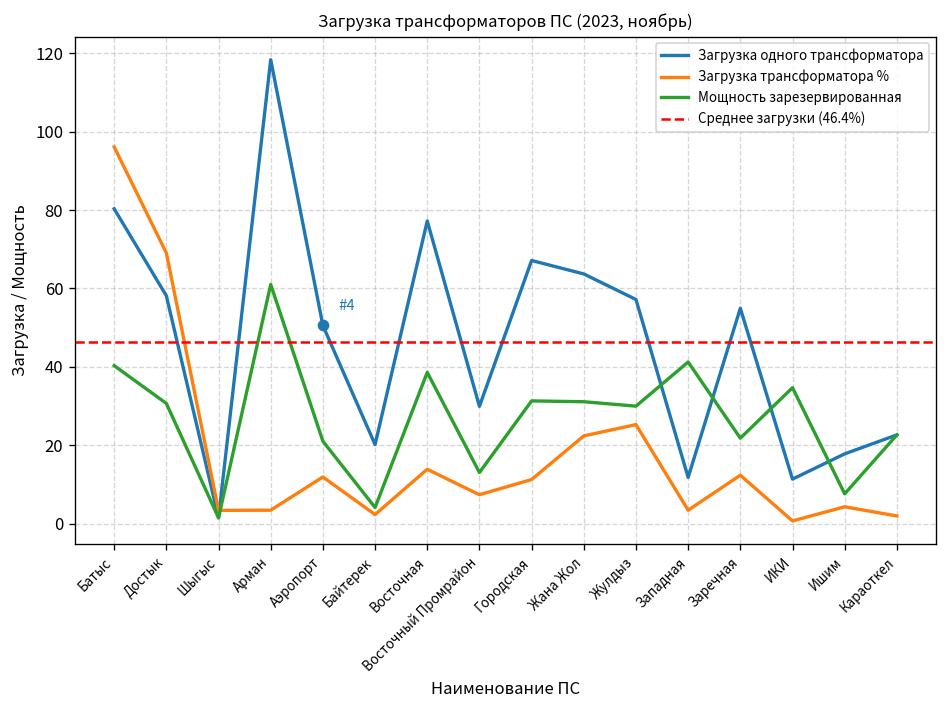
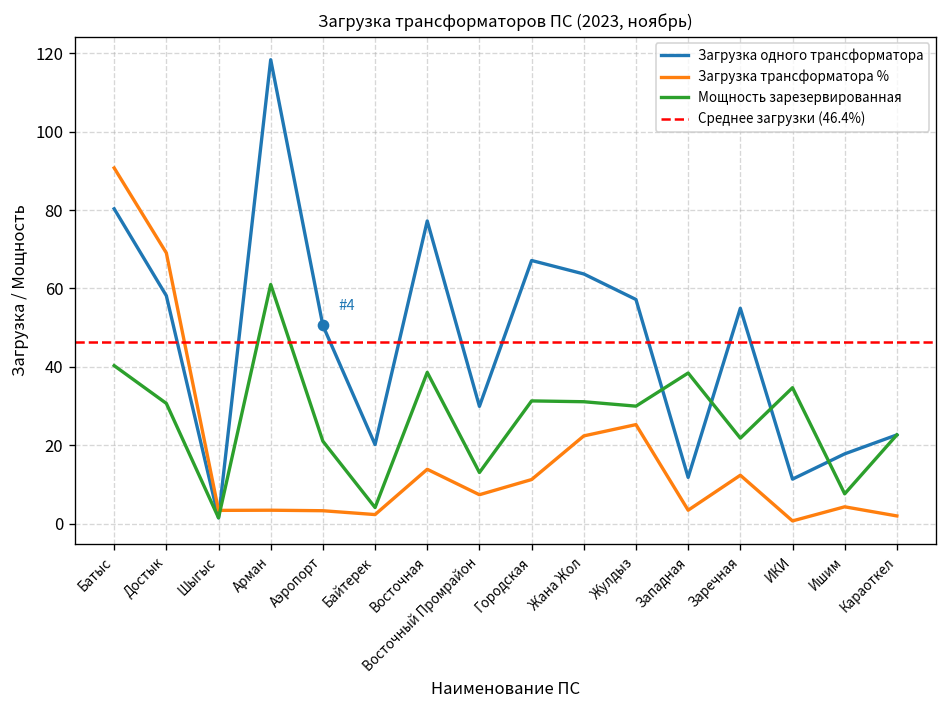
Загрузка трансформатора %, Батыс: 96 -> 91
Загрузка трансформатора %, Аэропорт: 12 -> 3
Мощность зарезервированная, Западная: 41 -> 38
